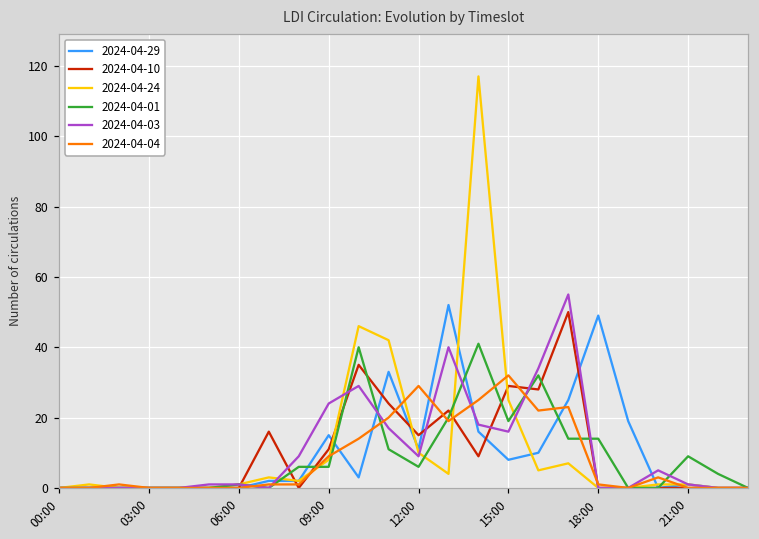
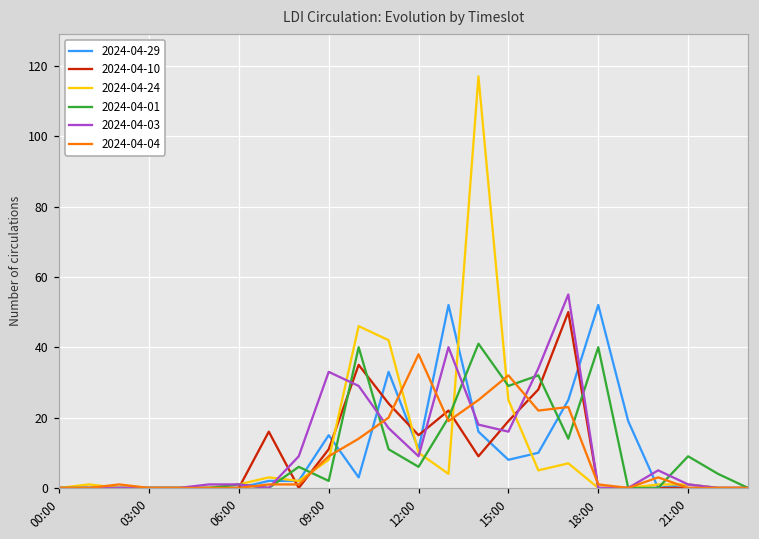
2024-04-01, 09:00: 6 -> 2
2024-04-03, 09:00: 24 -> 33
2024-04-04, 12:00: 29 -> 38
2024-04-10, 15:00: 29 -> 19
2024-04-01, 15:00: 19 -> 29
2024-04-29, 18:00: 49 -> 52
2024-04-01, 18:00: 14 -> 40
